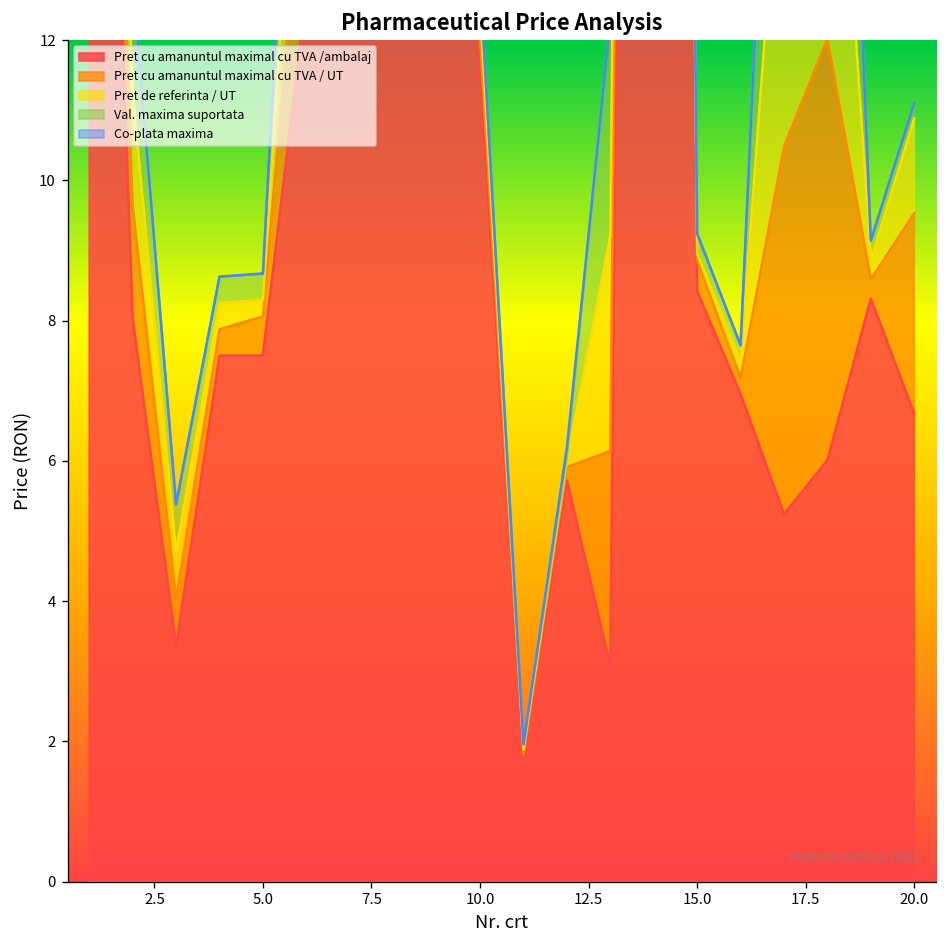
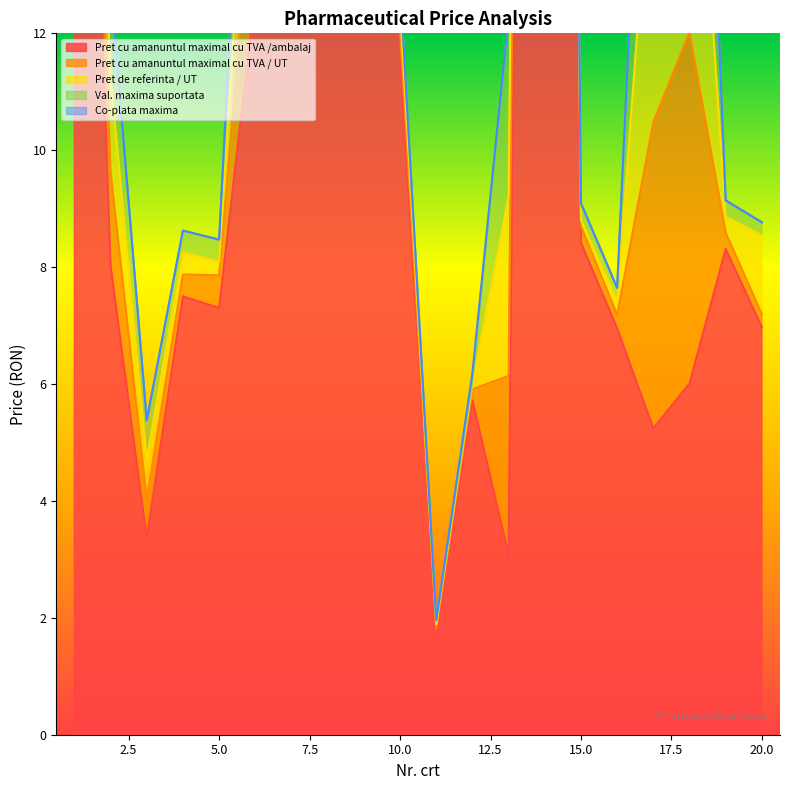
Pret cu amanuntul maximal cu TVA /ambalaj, 5.0: 7.5 -> 7.3
Pret cu amanuntul maximal cu TVA / UT, 15.0: 0.4 -> 0.3
Pret cu amanuntul maximal cu TVA /ambalaj, 20.0: 6.7 -> 7.0
Pret cu amanuntul maximal cu TVA / UT, 20.0: 2.9 -> 0.2
